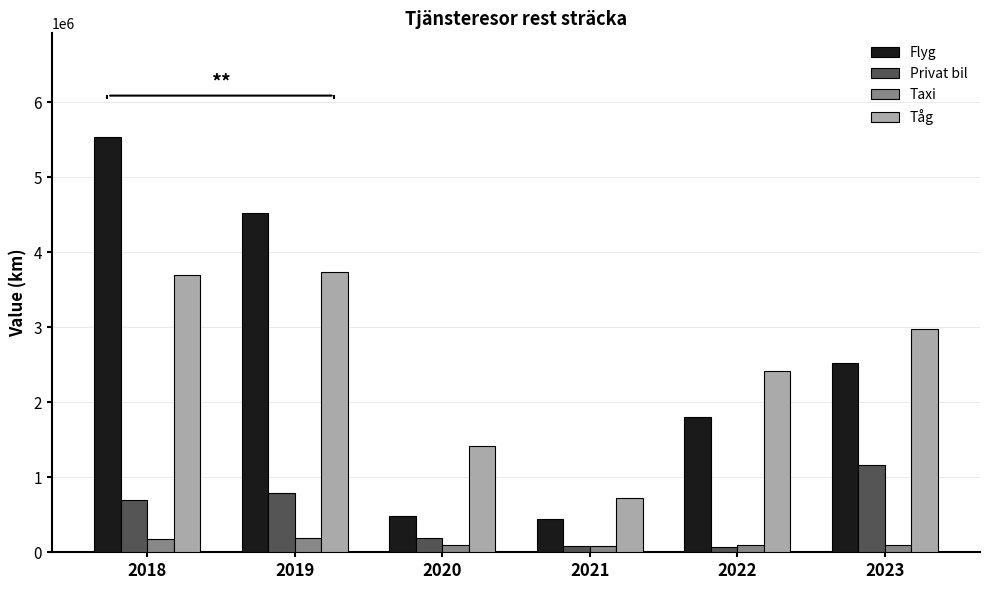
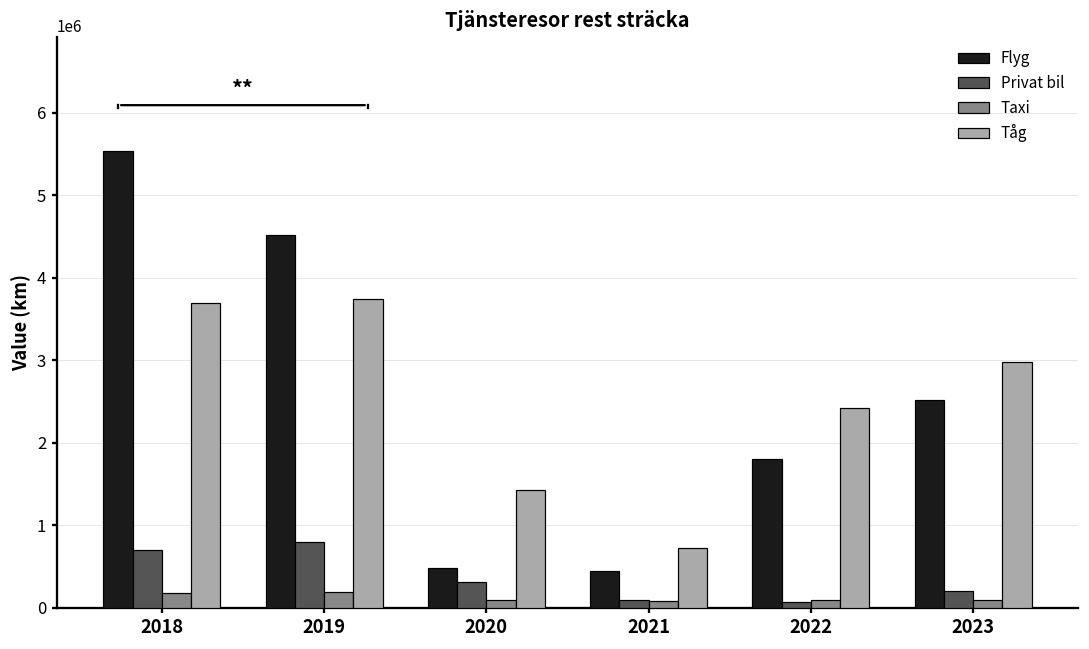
Privat bil, 2020: 200000 -> 300000
Privat bil, 2023: 1200000 -> 200000
